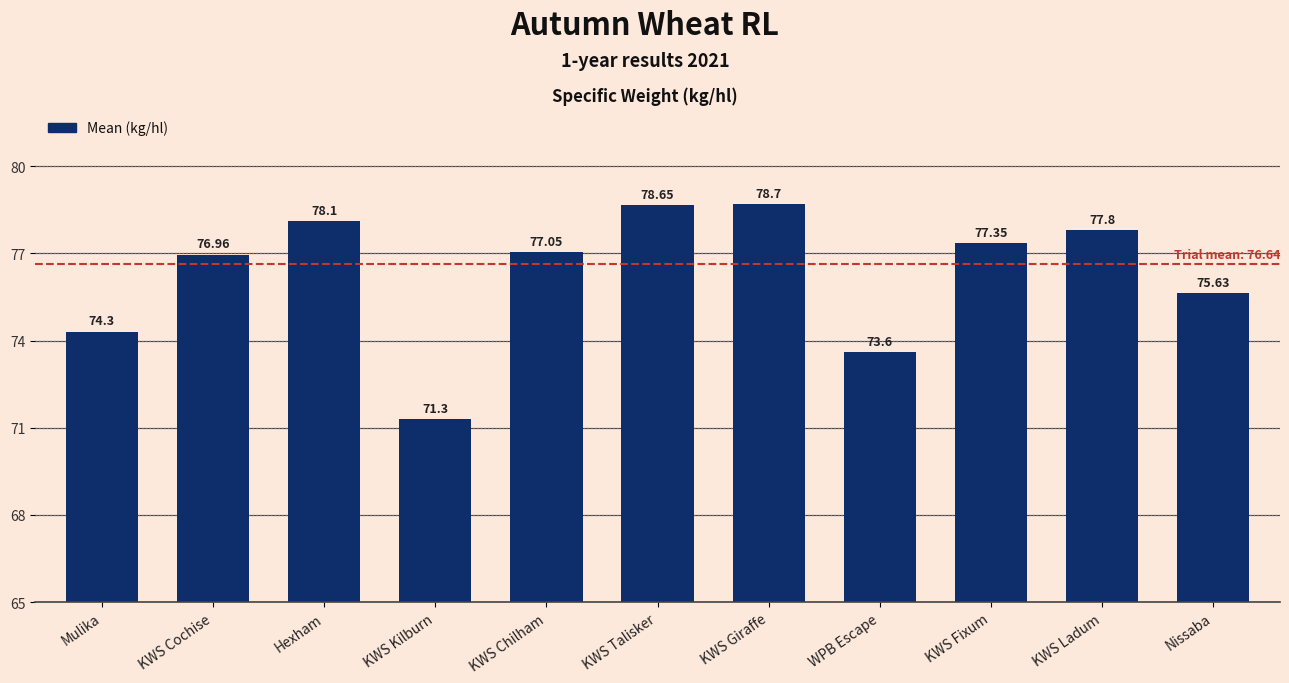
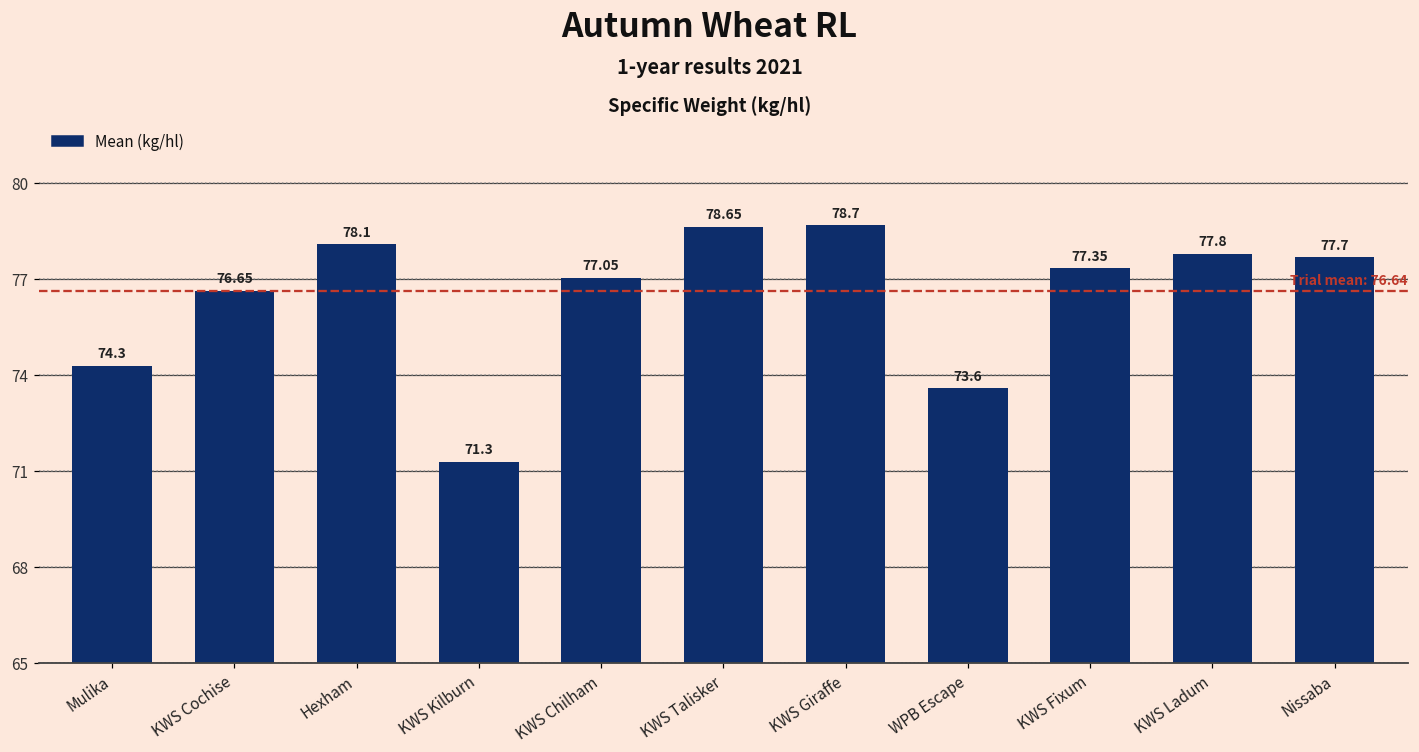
KWS Cochise: 76.96 -> 76.65
Nissaba: 75.63 -> 77.7
